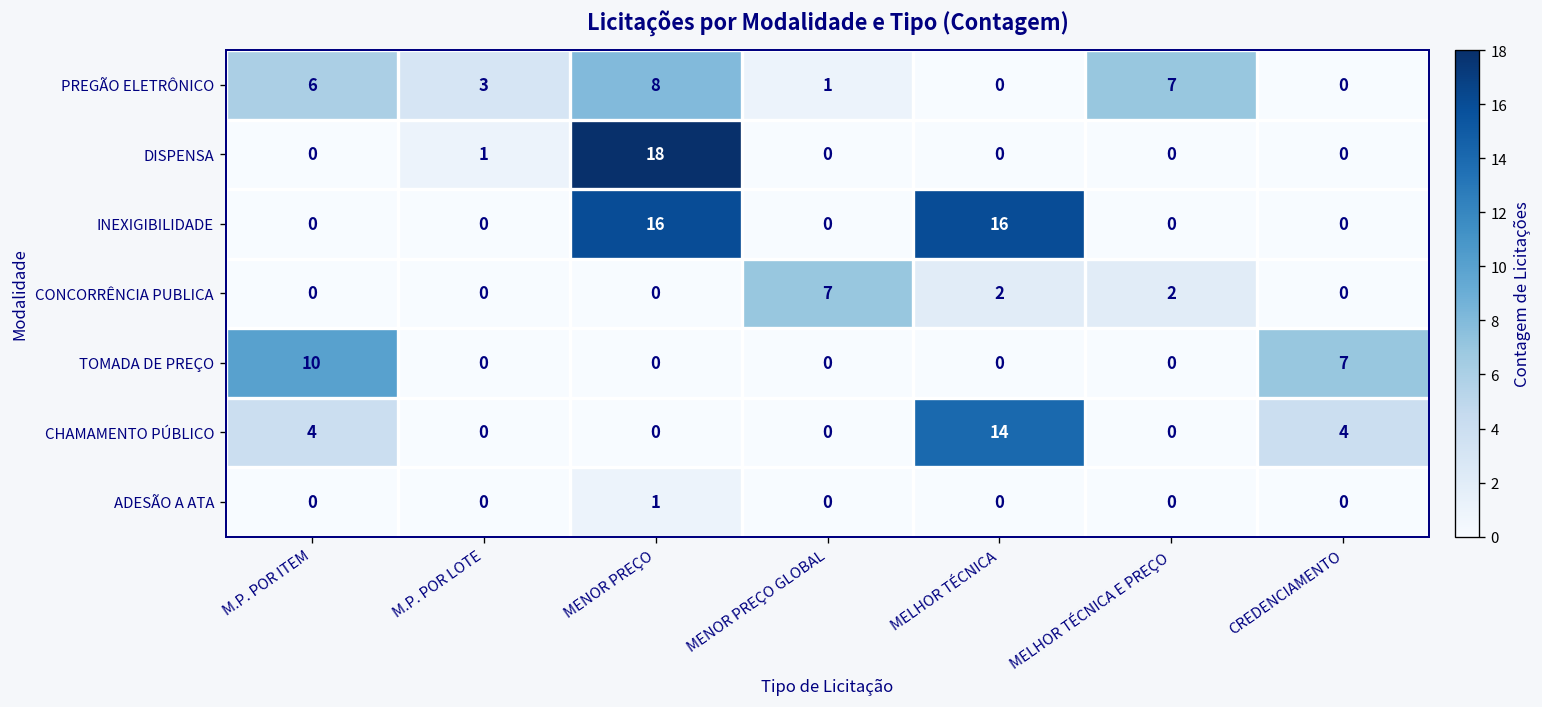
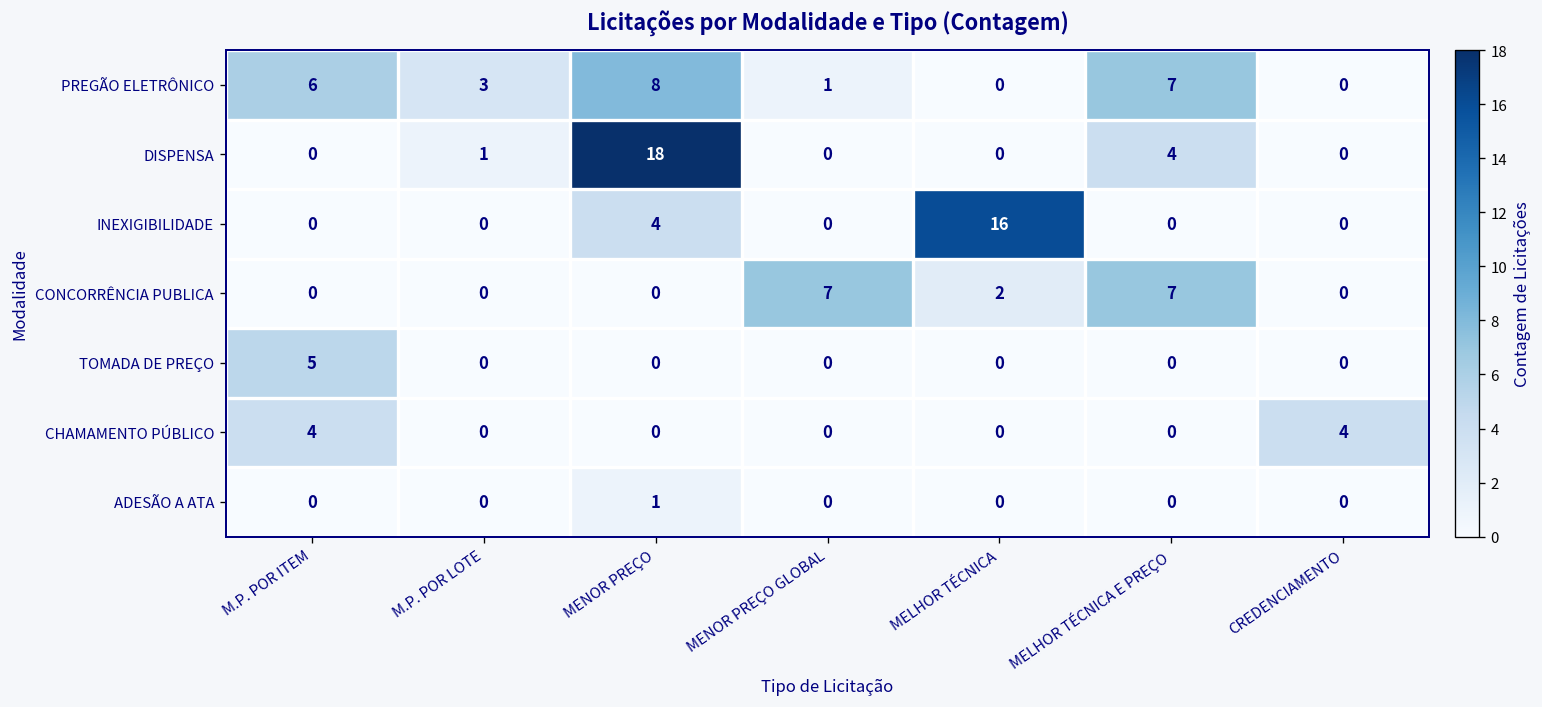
DISPENSA, MELHOR TÉCNICA E PREÇO: 0 -> 4
INEXIGIBILIDADE, MENOR PREÇO: 16 -> 4
CONCORRÊNCIA PUBLICA, MELHOR TÉCNICA E PREÇO: 2 -> 7
TOMADA DE PREÇO, M.P. POR ITEM: 10 -> 5
TOMADA DE PREÇO, CREDENCIAMENTO: 7 -> 0
CHAMAMENTO PÚBLICO, MELHOR TÉCNICA: 14 -> 0
